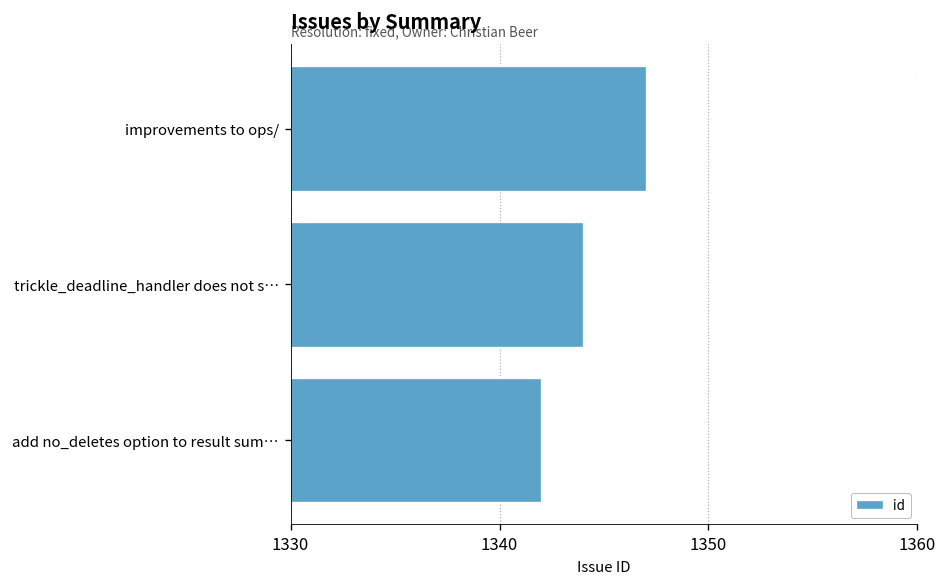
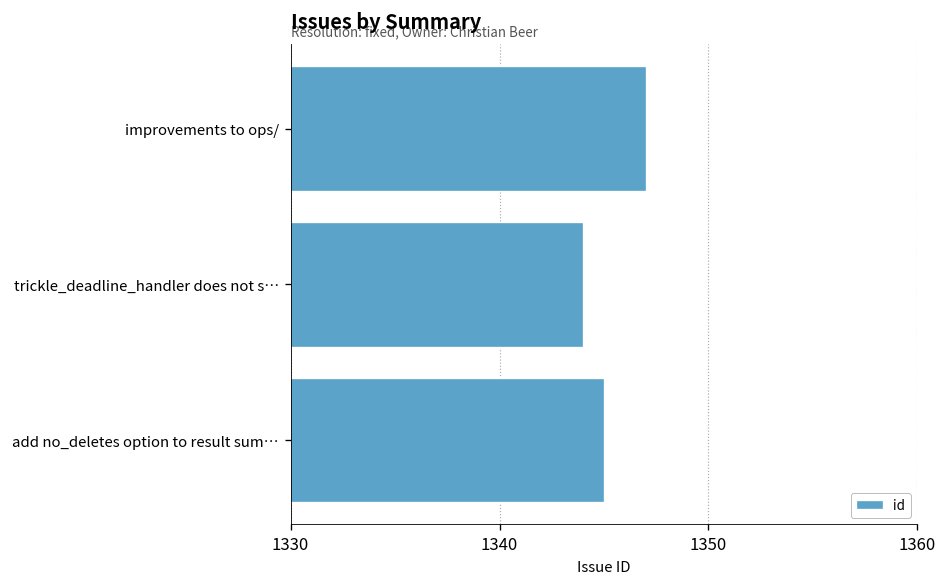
add no_deletes option to result sum…: 1342 -> 1345
